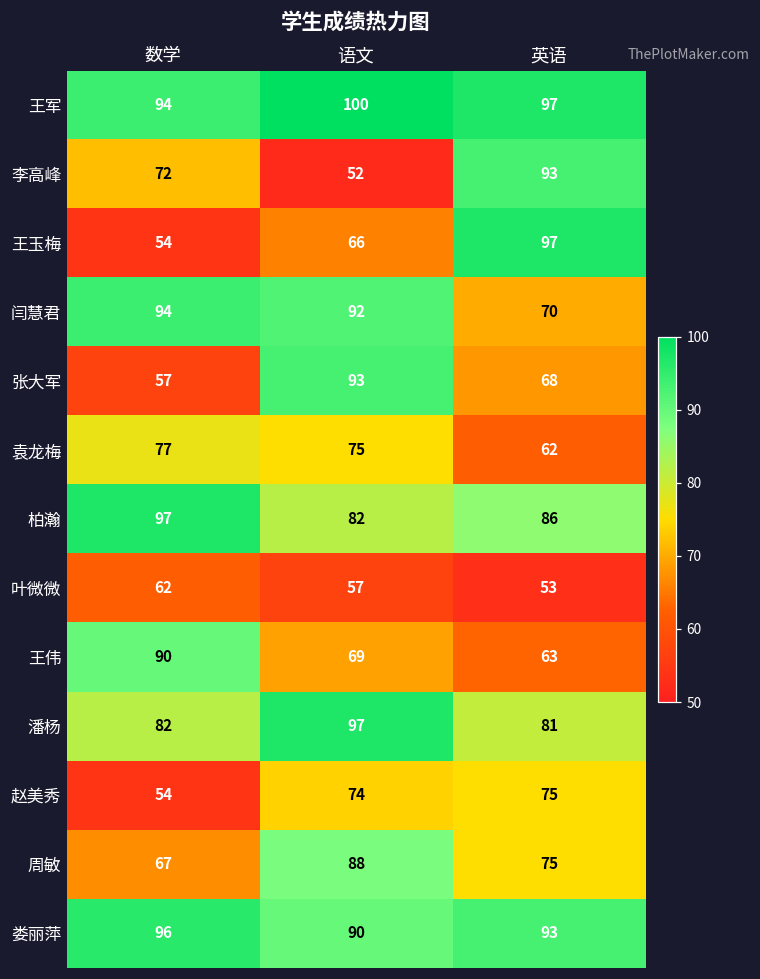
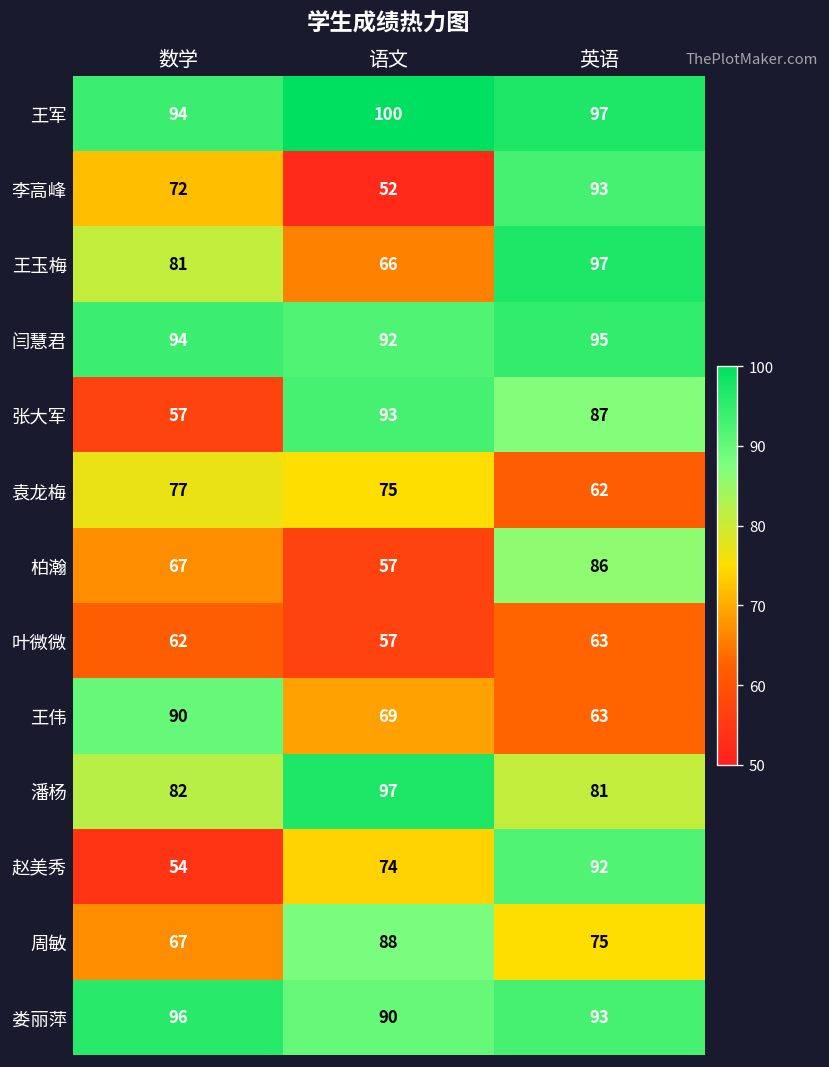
王玉梅, 数学: 54 -> 81
闫慧君, 英语: 70 -> 95
张大军, 英语: 68 -> 87
柏瀚, 数学: 97 -> 67
柏瀚, 语文: 82 -> 57
叶微微, 英语: 53 -> 63
赵美秀, 英语: 75 -> 92
